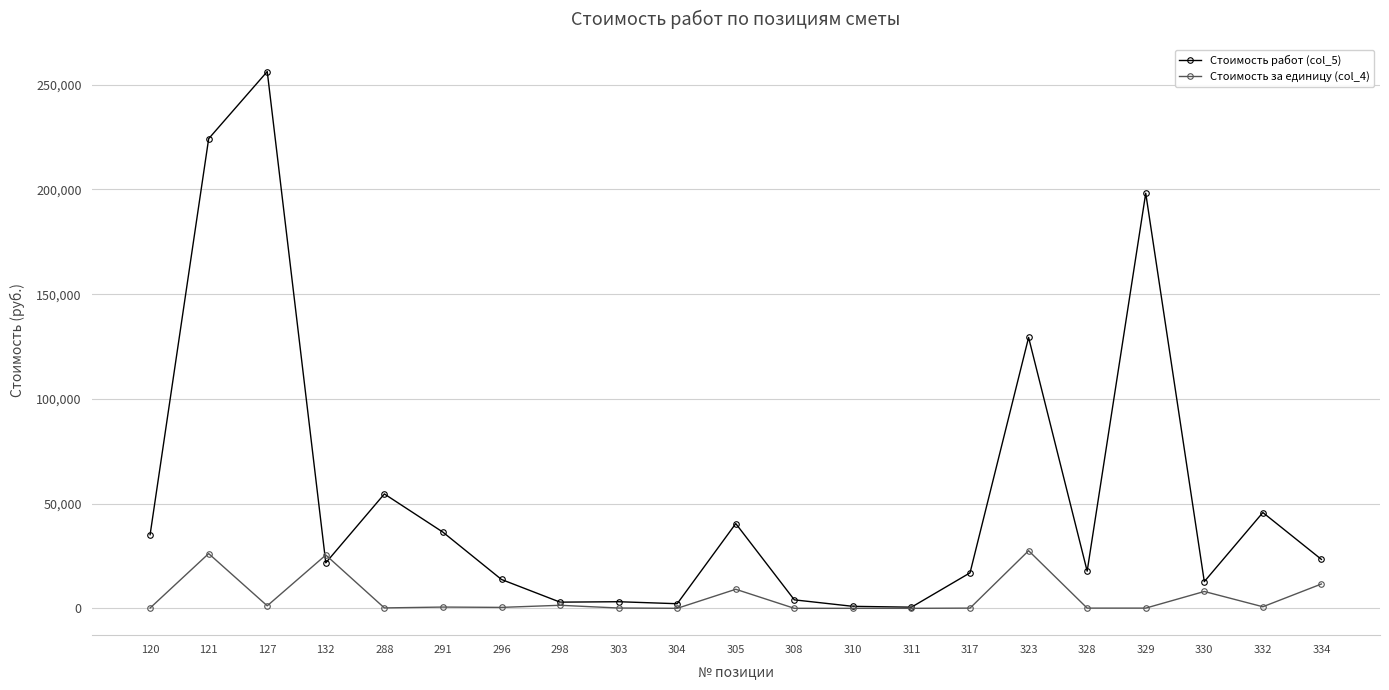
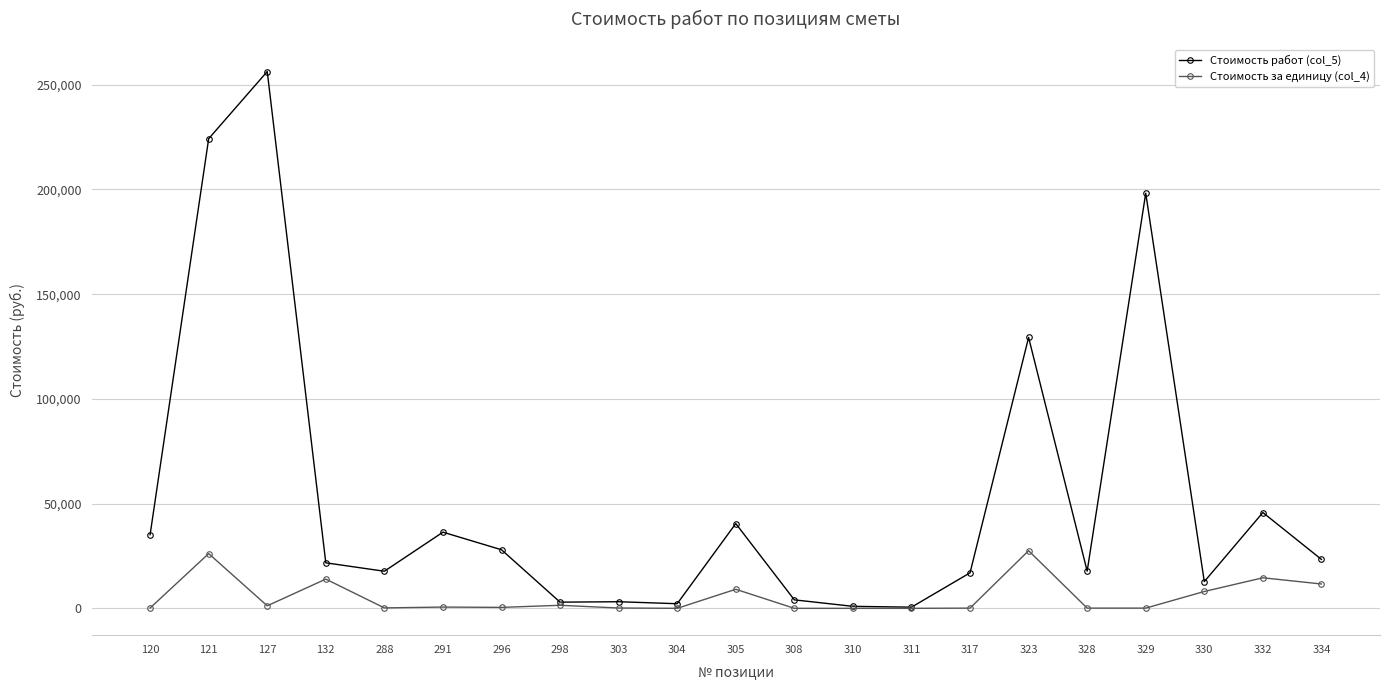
Стоимость за единицу (col_4), 132: 25,000 -> 14,000
Стоимость работ (col_5), 288: 55,000 -> 18,000
Стоимость работ (col_5), 296: 14,000 -> 28,000
Стоимость за единицу (col_4), 332: 1,000 -> 15,000
